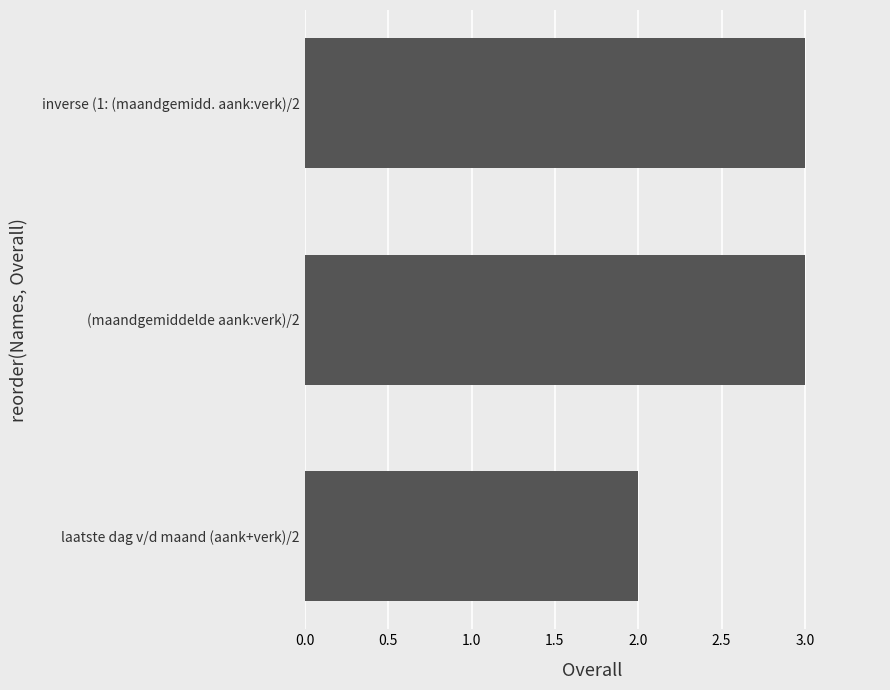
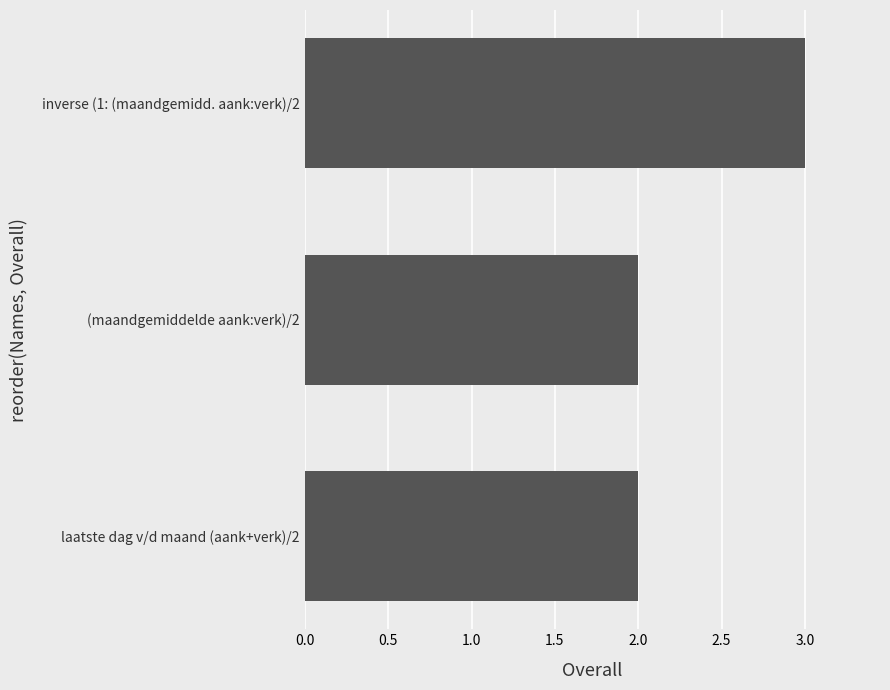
(maandgemiddelde aank:verk)/2: 3 -> 2
